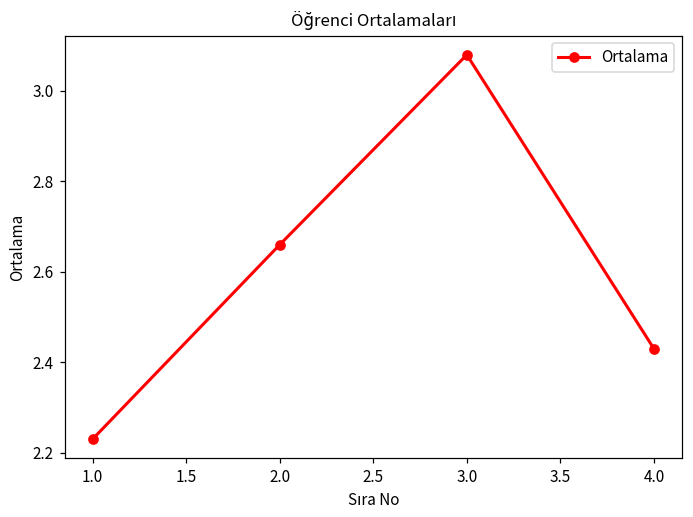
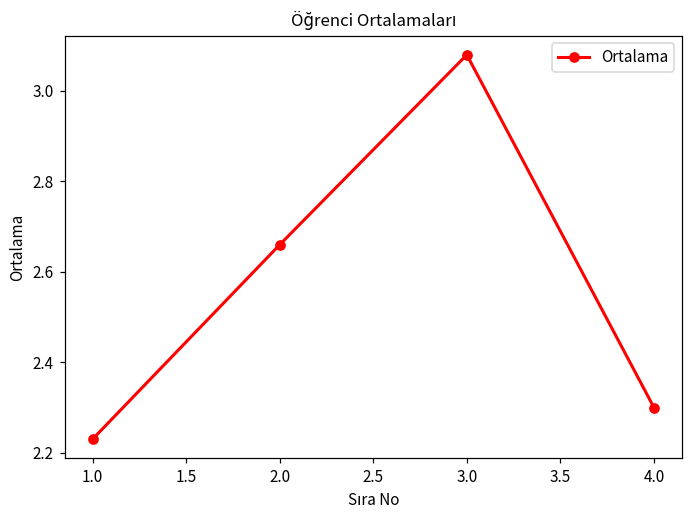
4.0: 2.43 -> 2.30
